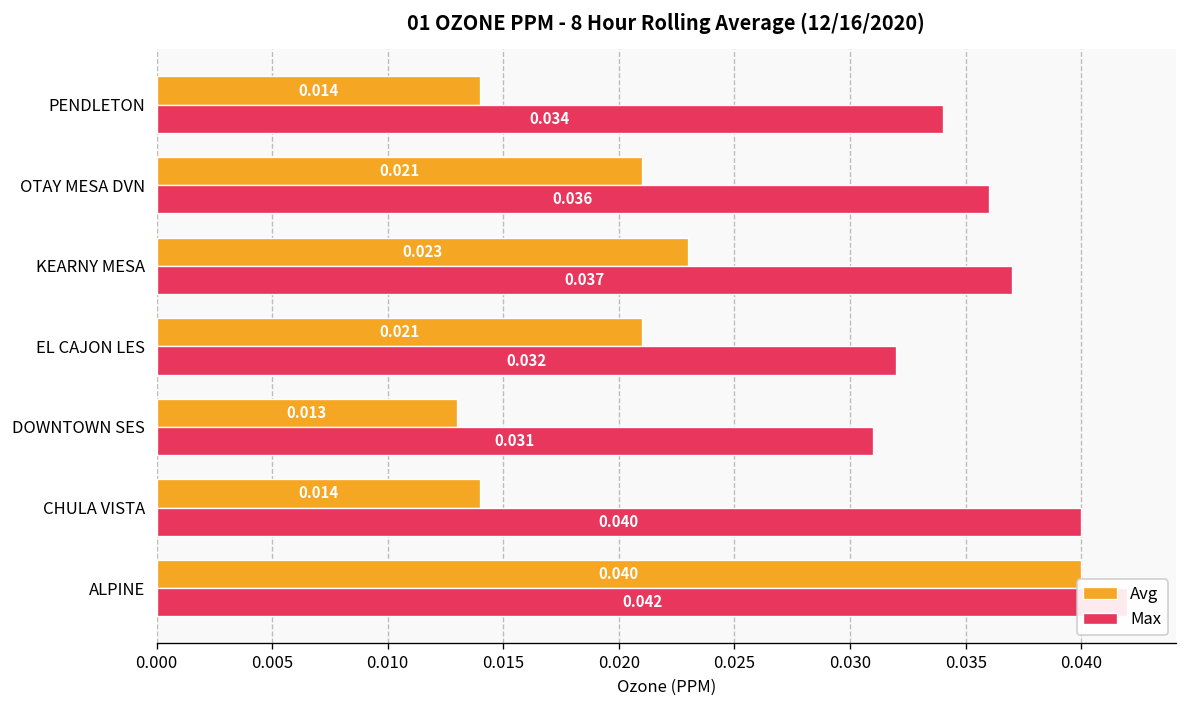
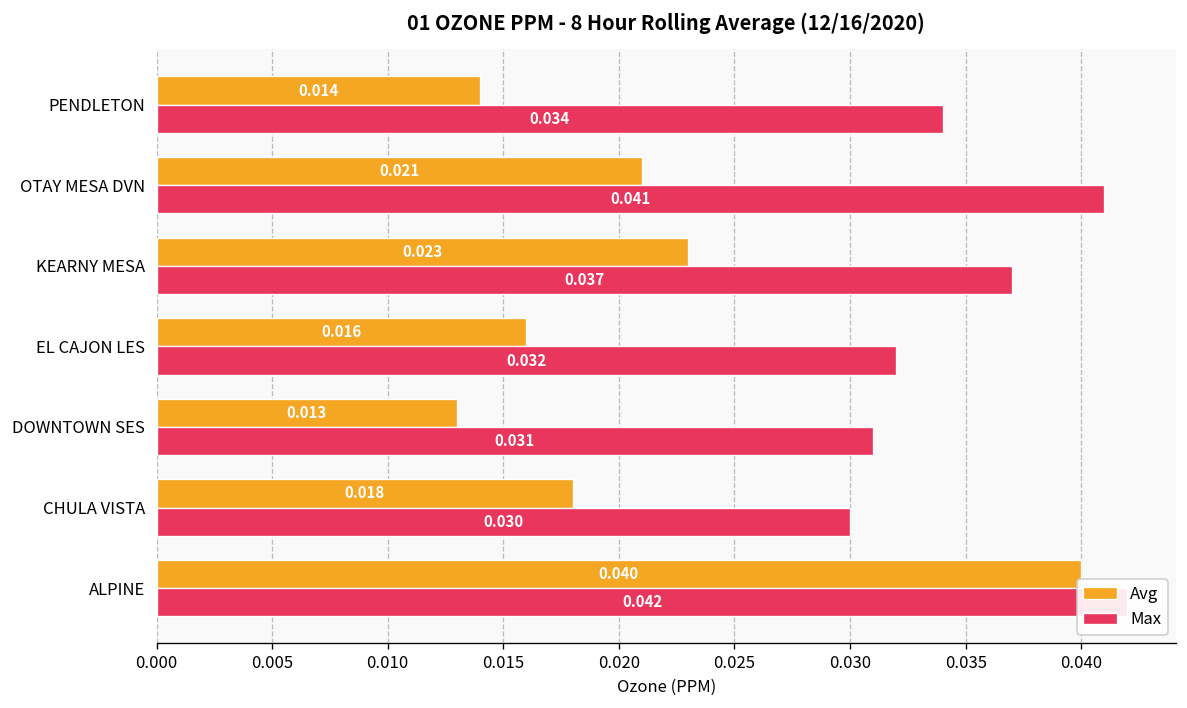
Max, OTAY MESA DVN: 0.036 -> 0.041
Avg, EL CAJON LES: 0.021 -> 0.016
Avg, CHULA VISTA: 0.014 -> 0.018
Max, CHULA VISTA: 0.040 -> 0.030
